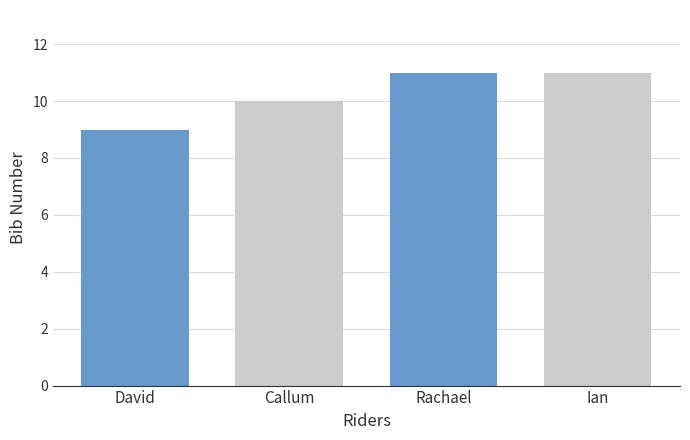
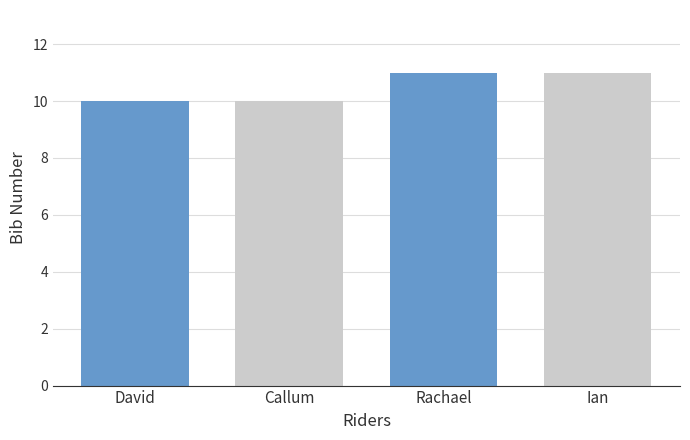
David: 9 -> 10
